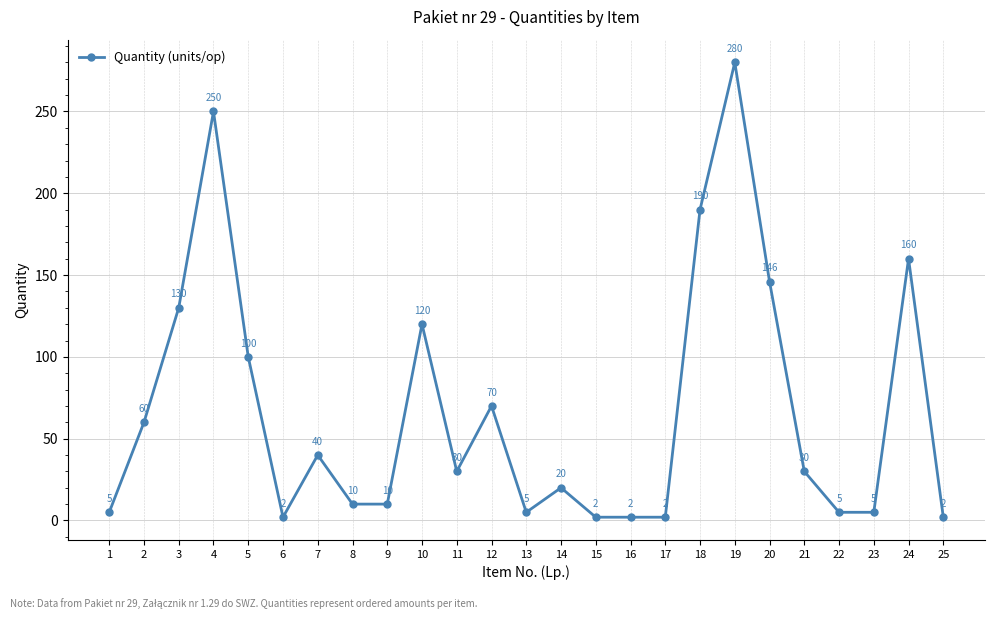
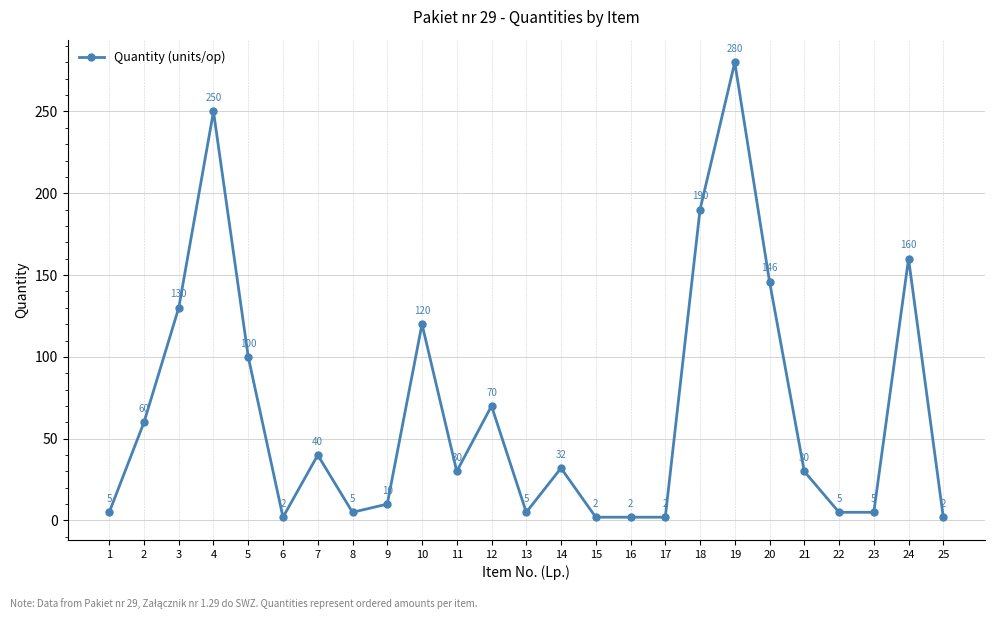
8: 10 -> 5
14: 20 -> 32
